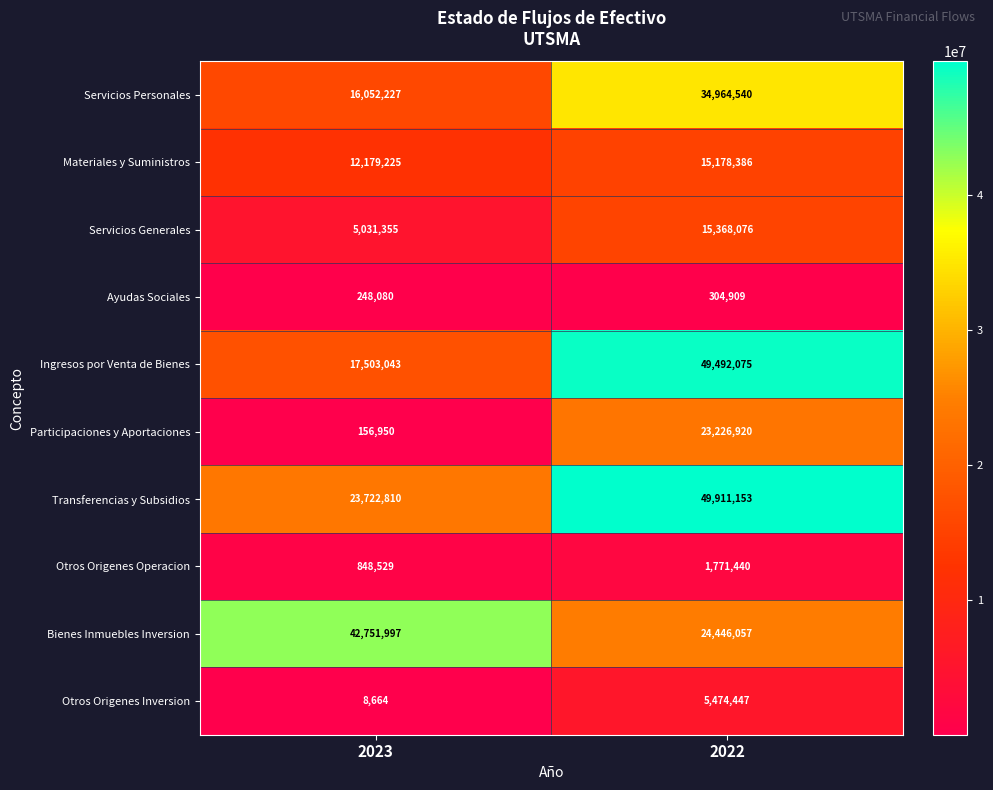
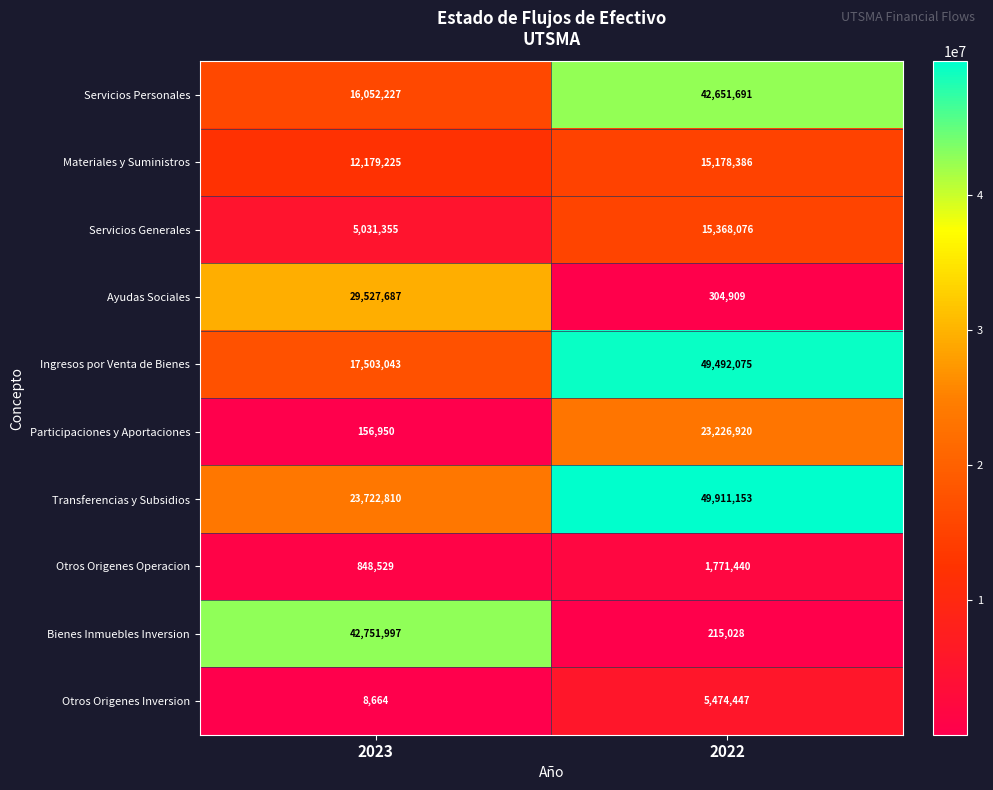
Servicios Personales, 2022: 34,964,540 -> 42,651,691
Ayudas Sociales, 2023: 248,080 -> 29,527,687
Bienes Inmuebles Inversion, 2022: 24,446,057 -> 215,028
